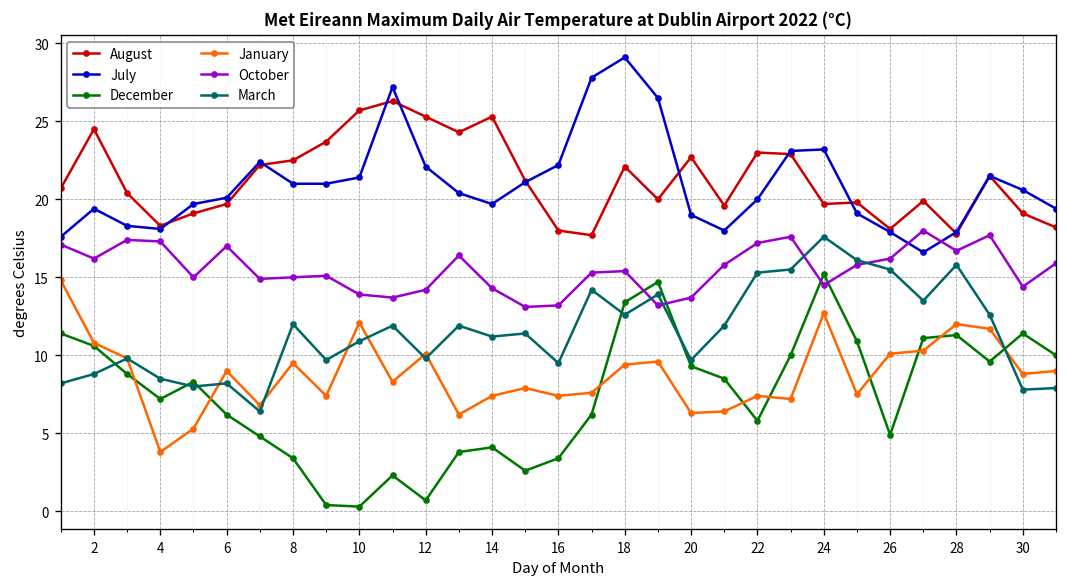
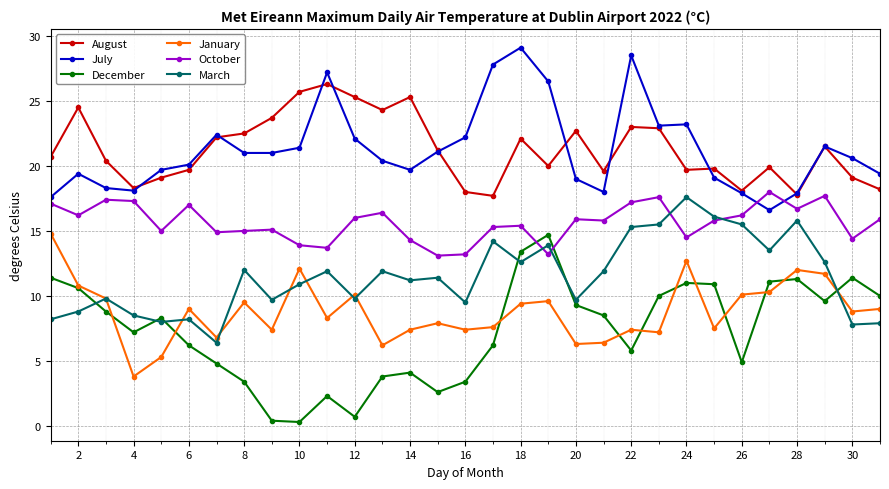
October, 12: 14.2 -> 16.0
October, 20: 13.7 -> 15.9
July, 22: 20.0 -> 28.5
December, 24: 15.2 -> 11.0
